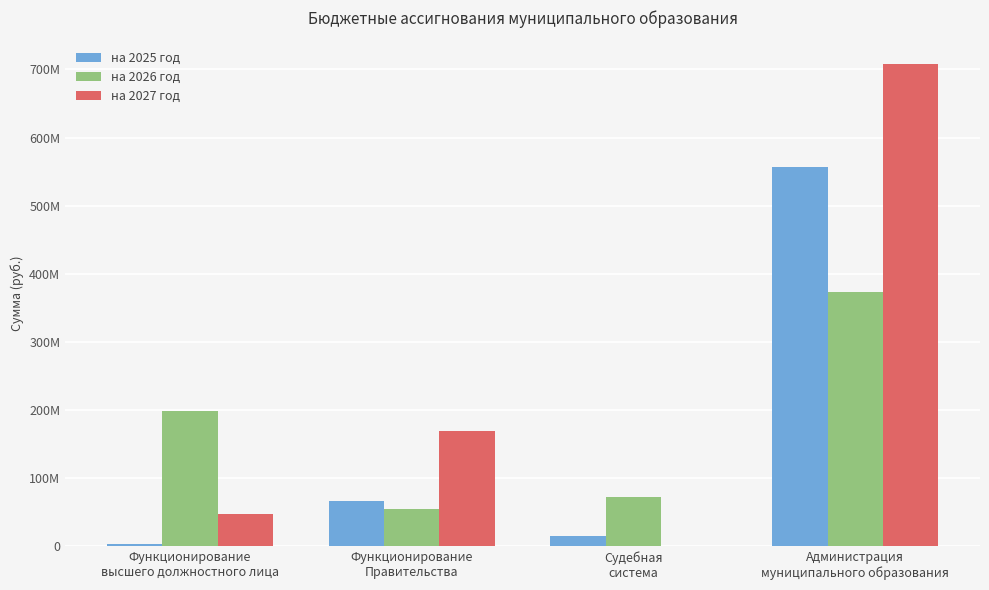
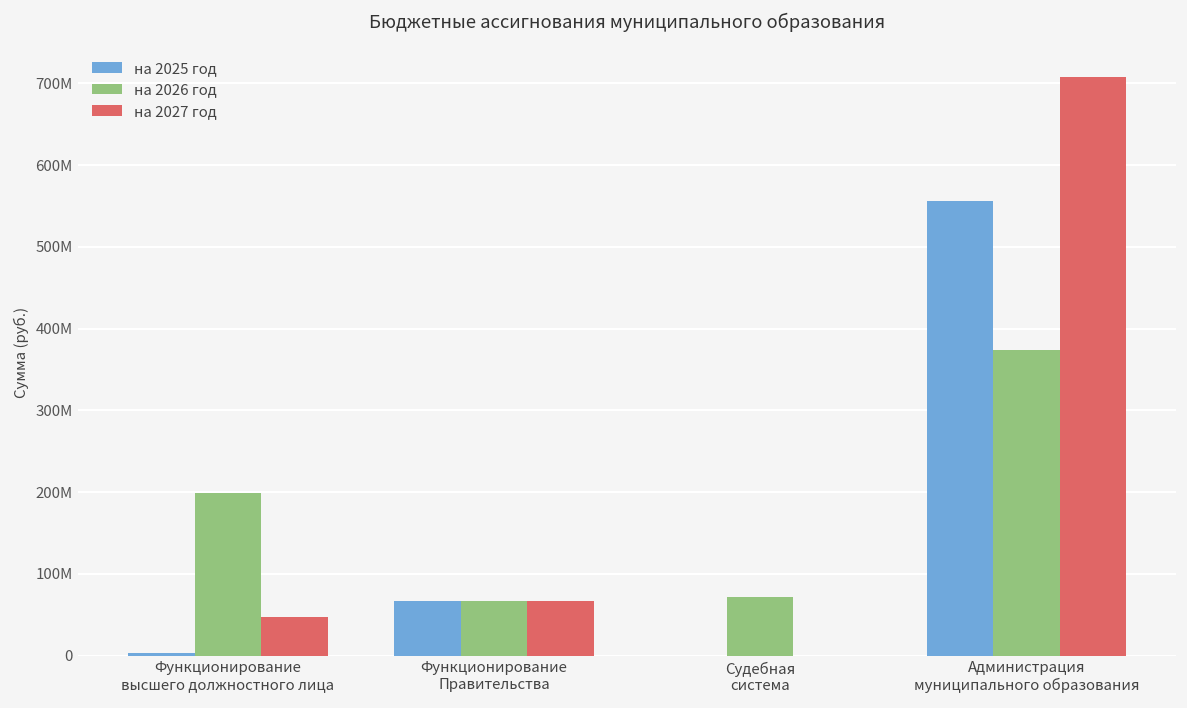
на 2026 год, Функционирование Правительства: 50000000 -> 70000000
на 2027 год, Функционирование Правительства: 170000000 -> 70000000
на 2025 год, Судебная система: 20000000 -> 0
